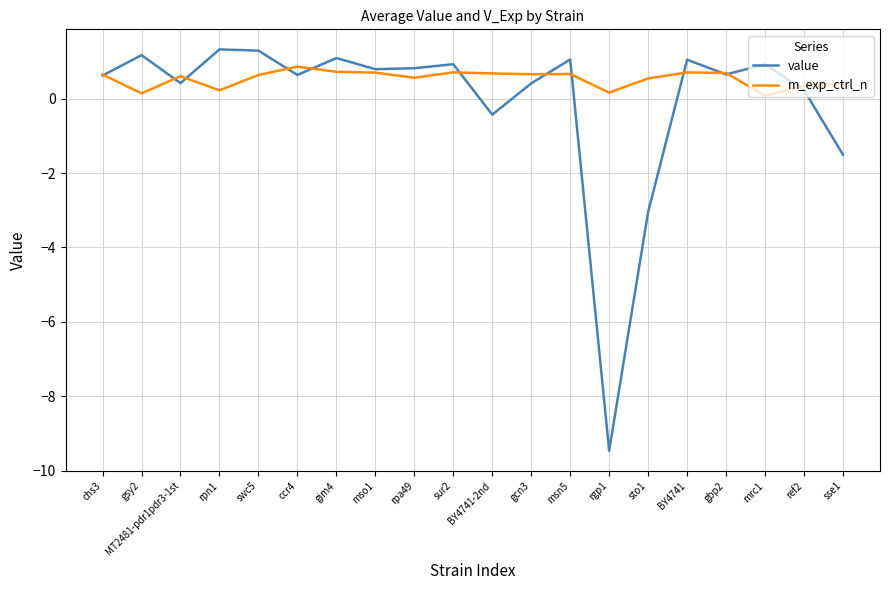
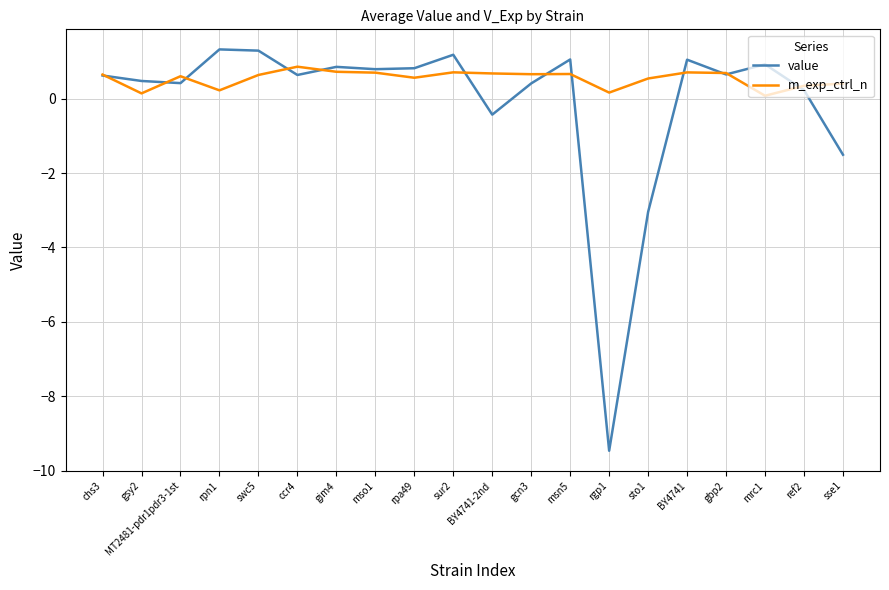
value, gsy2: 1.2 -> 0.5
value, gim4: 1.1 -> 0.9
value, sur2: 0.9 -> 1.2
